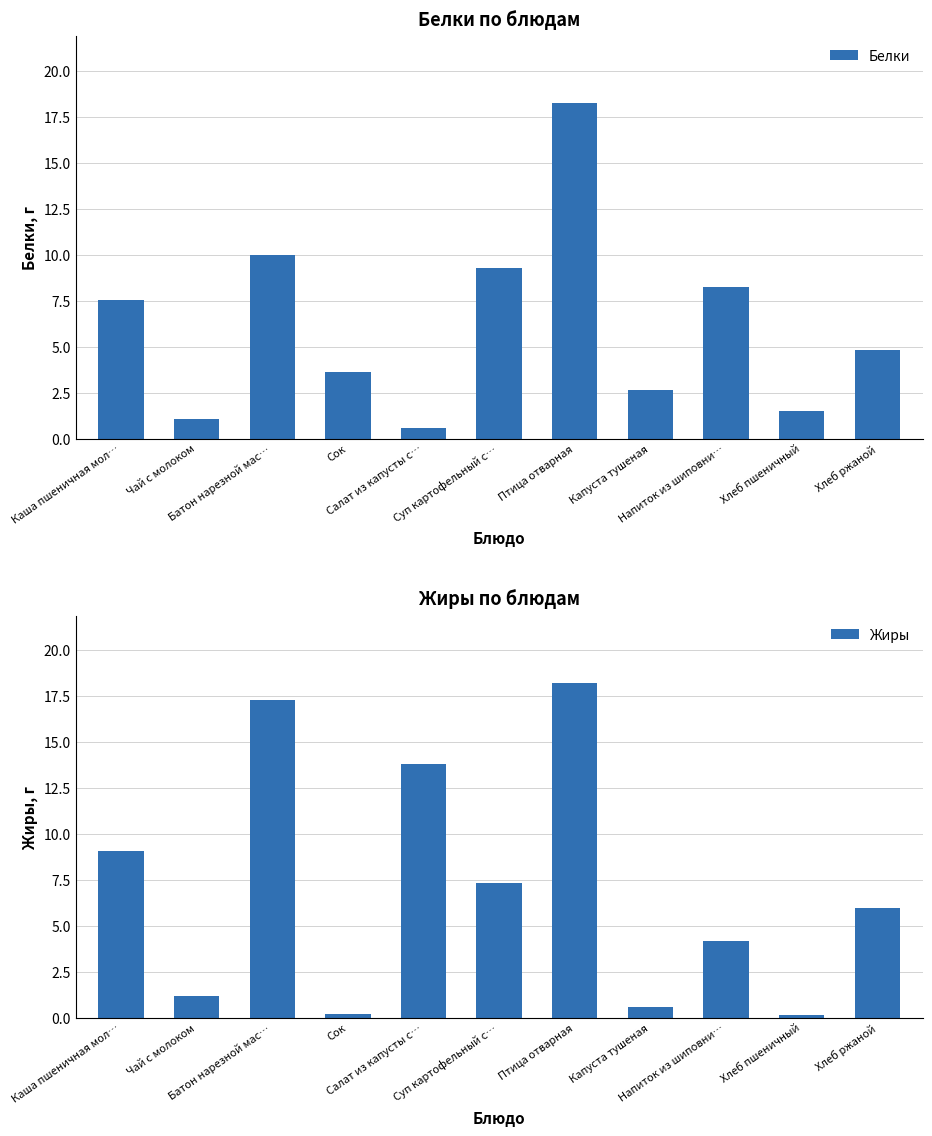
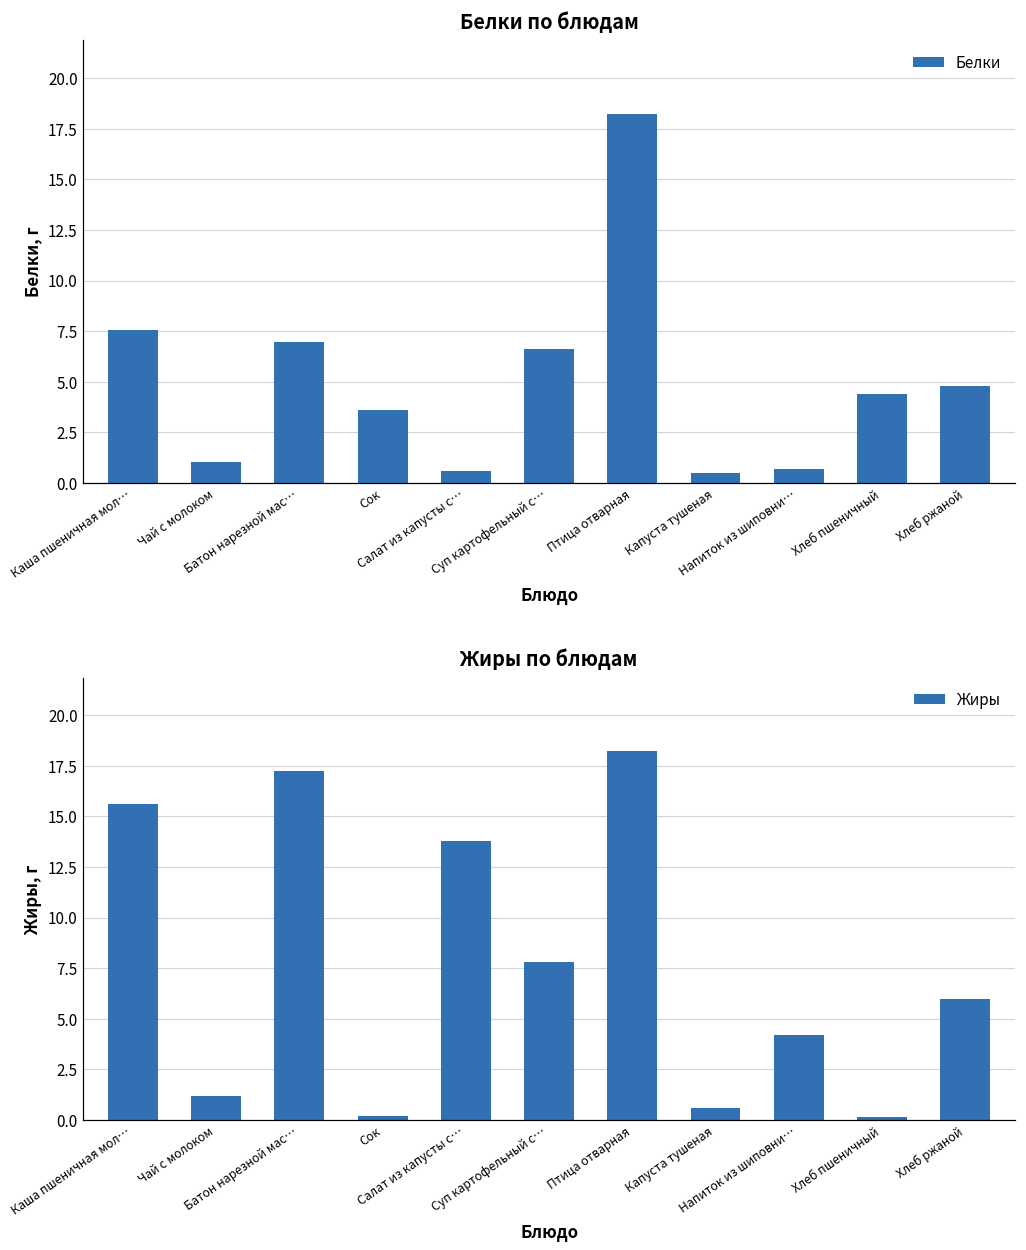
Белки по блюдам, Батон нарезной мас…: 10.0 -> 7.0
Белки по блюдам, Суп картофельный с…: 9.3 -> 6.6
Белки по блюдам, Капуста тушеная: 2.6 -> 0.5
Белки по блюдам, Напиток из шиповни…: 8.2 -> 0.7
Белки по блюдам, Хлеб пшеничный: 1.5 -> 4.4
Жиры по блюдам, Каша пшеничная мол…: 9.1 -> 15.6
Жиры по блюдам, Суп картофельный с…: 7.3 -> 7.8
